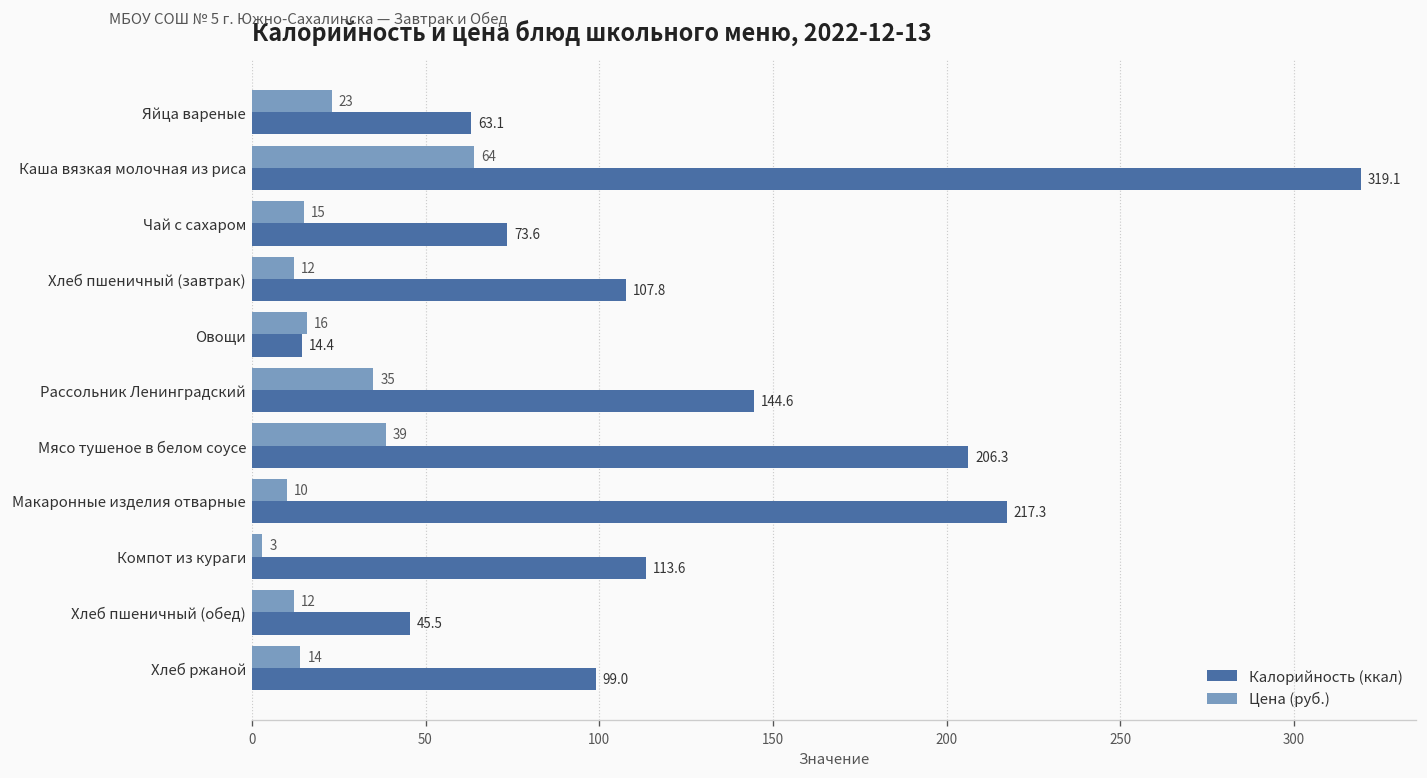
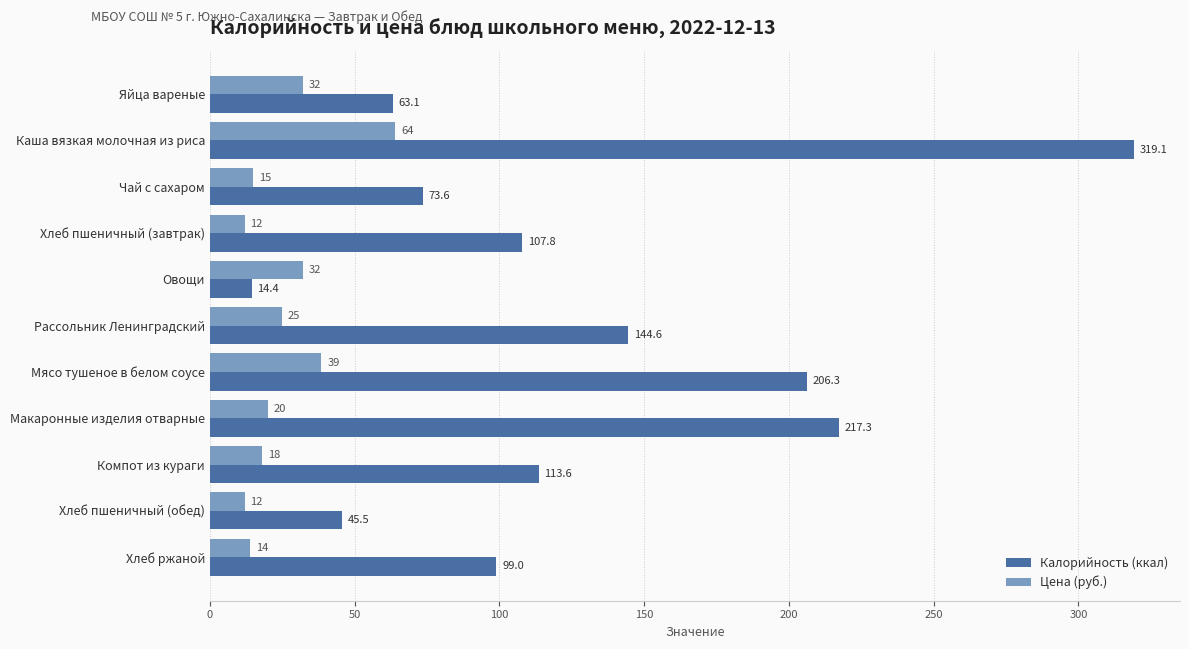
Цена (руб.), Яйца вареные: 23 -> 32
Цена (руб.), Овощи: 16 -> 32
Цена (руб.), Рассольник Ленинградский: 35 -> 25
Цена (руб.), Макаронные изделия отварные: 10 -> 20
Цена (руб.), Компот из кураги: 3 -> 18
